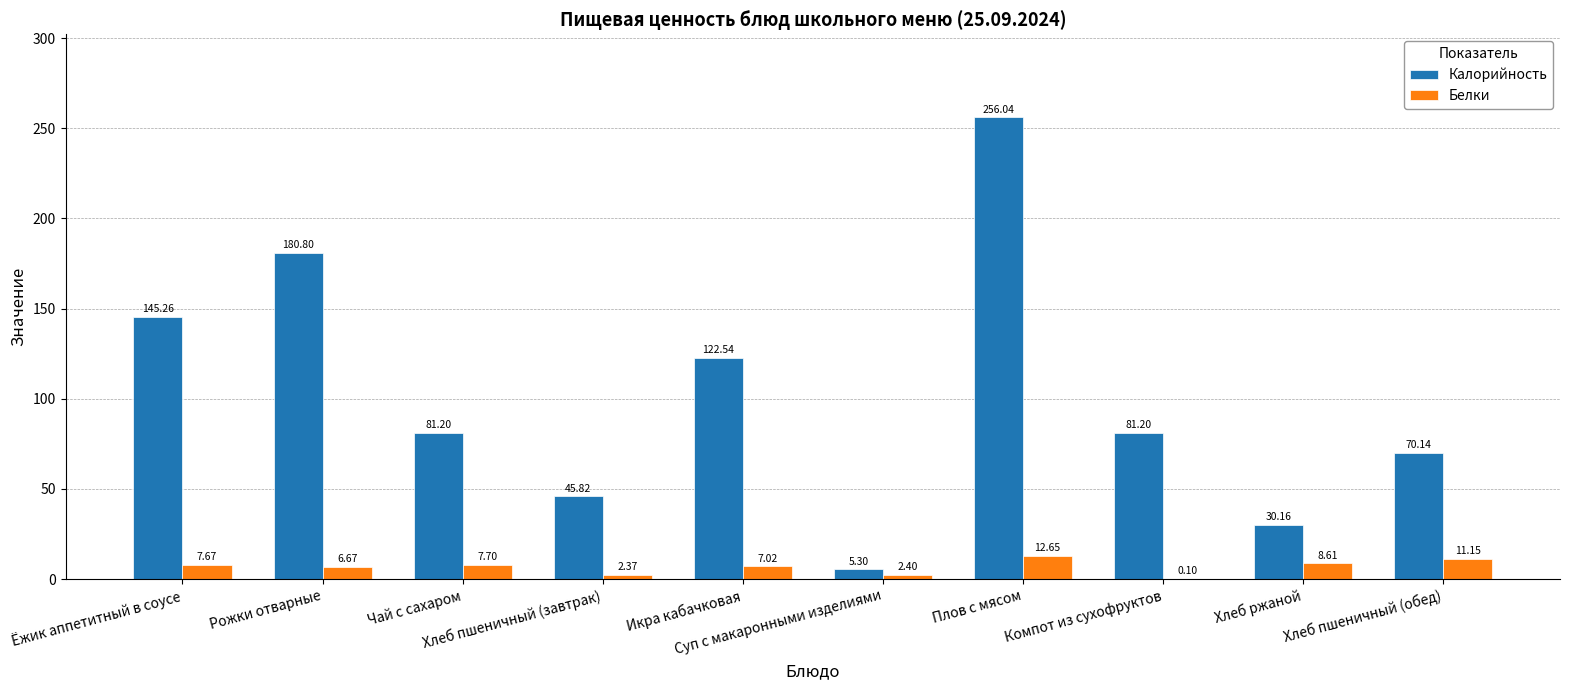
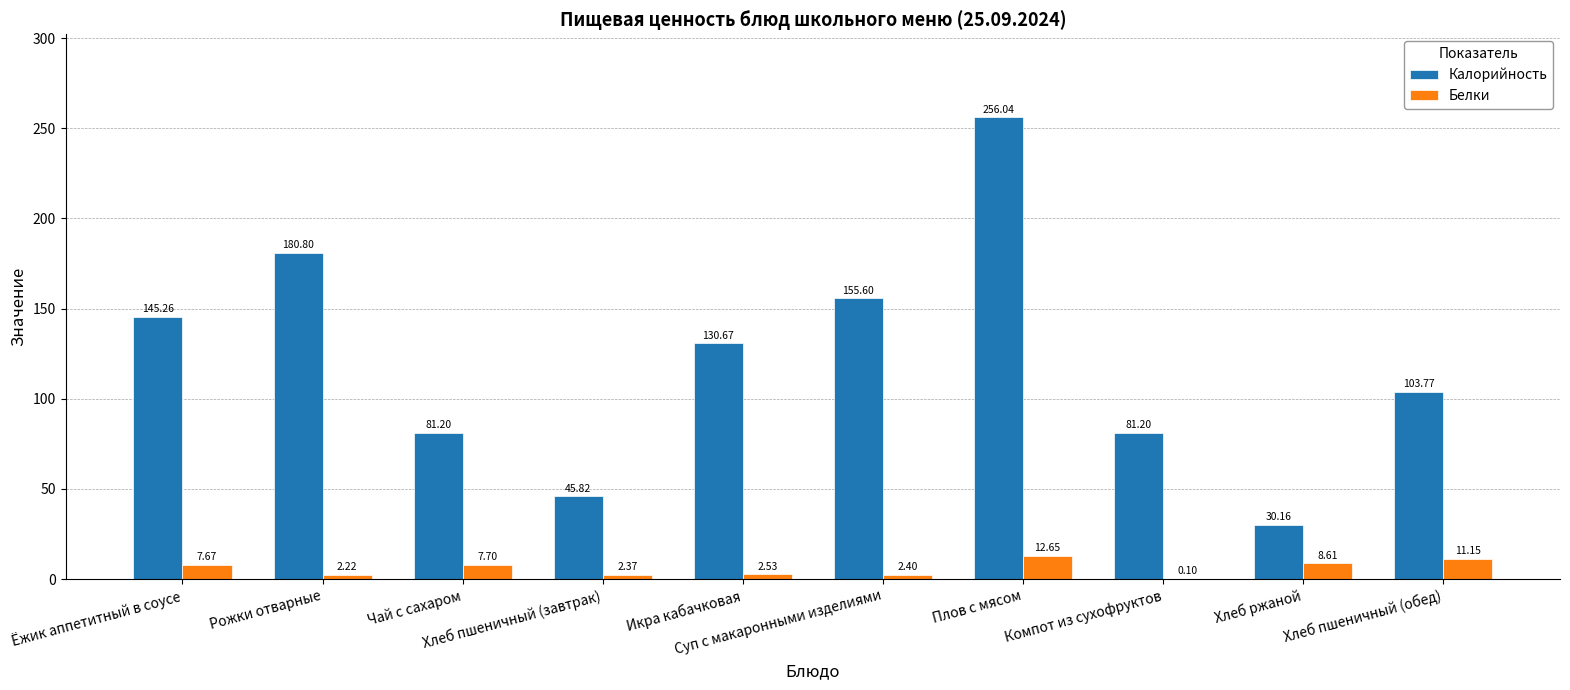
Белки, Рожки отварные: 6.67 -> 2.22
Калорийность, Икра кабачковая: 122.54 -> 130.67
Белки, Икра кабачковая: 7.02 -> 2.53
Калорийность, Суп с макаронными изделиями: 5.30 -> 155.60
Калорийность, Хлеб пшеничный (обед): 70.14 -> 103.77
